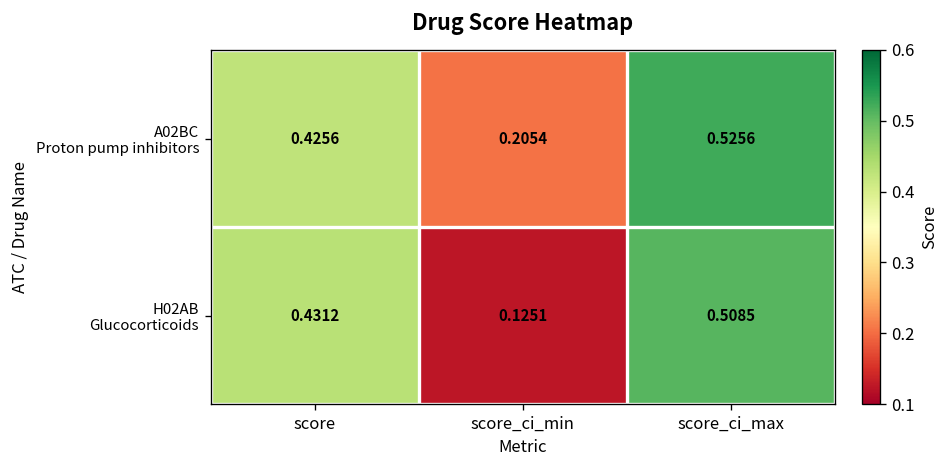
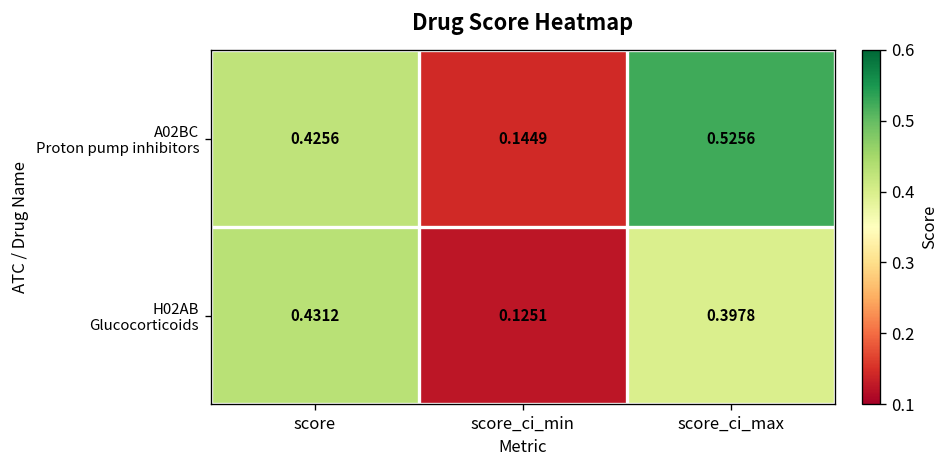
A02BC Proton pump inhibitors, score_ci_min: 0.2054 -> 0.1449
H02AB Glucocorticoids, score_ci_max: 0.5085 -> 0.3978
